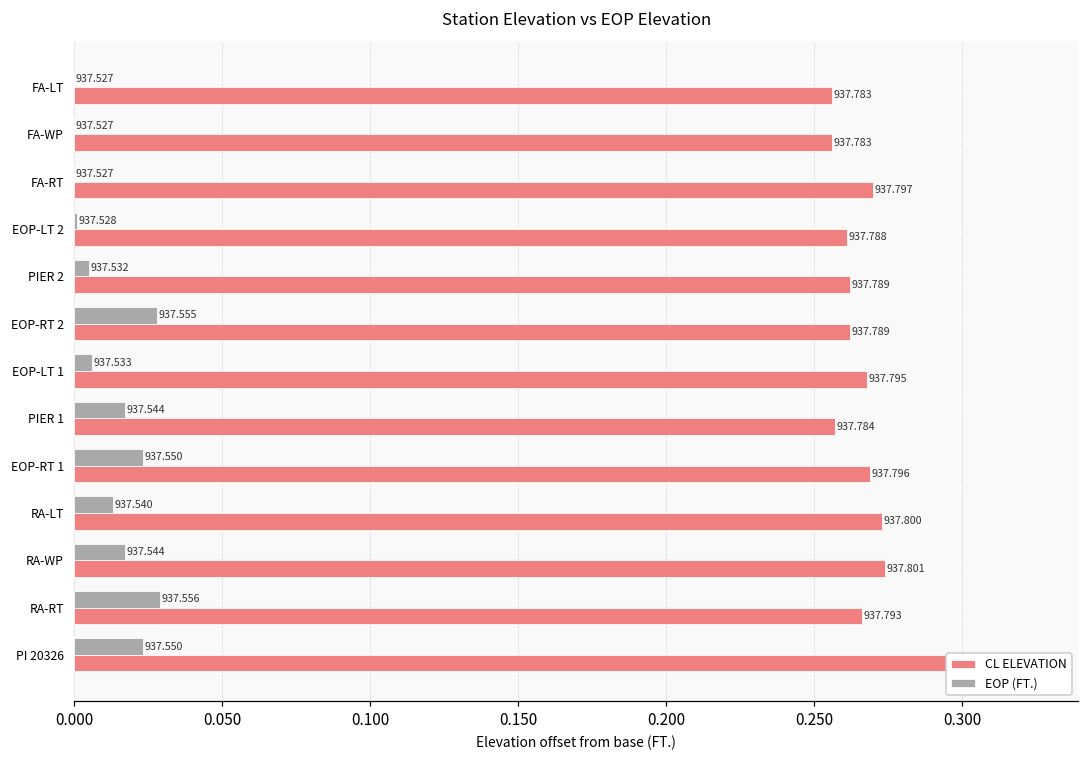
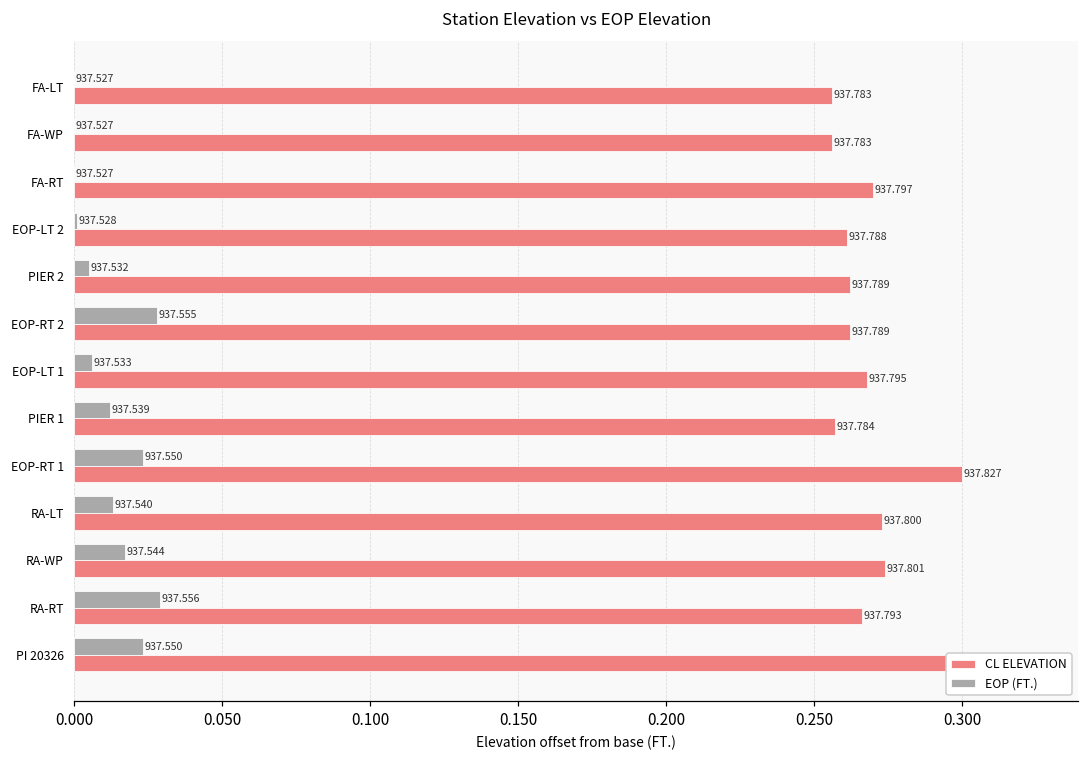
EOP (FT.), PIER 1: 937.544 -> 937.539
CL ELEVATION, EOP-RT 1: 937.796 -> 937.827
